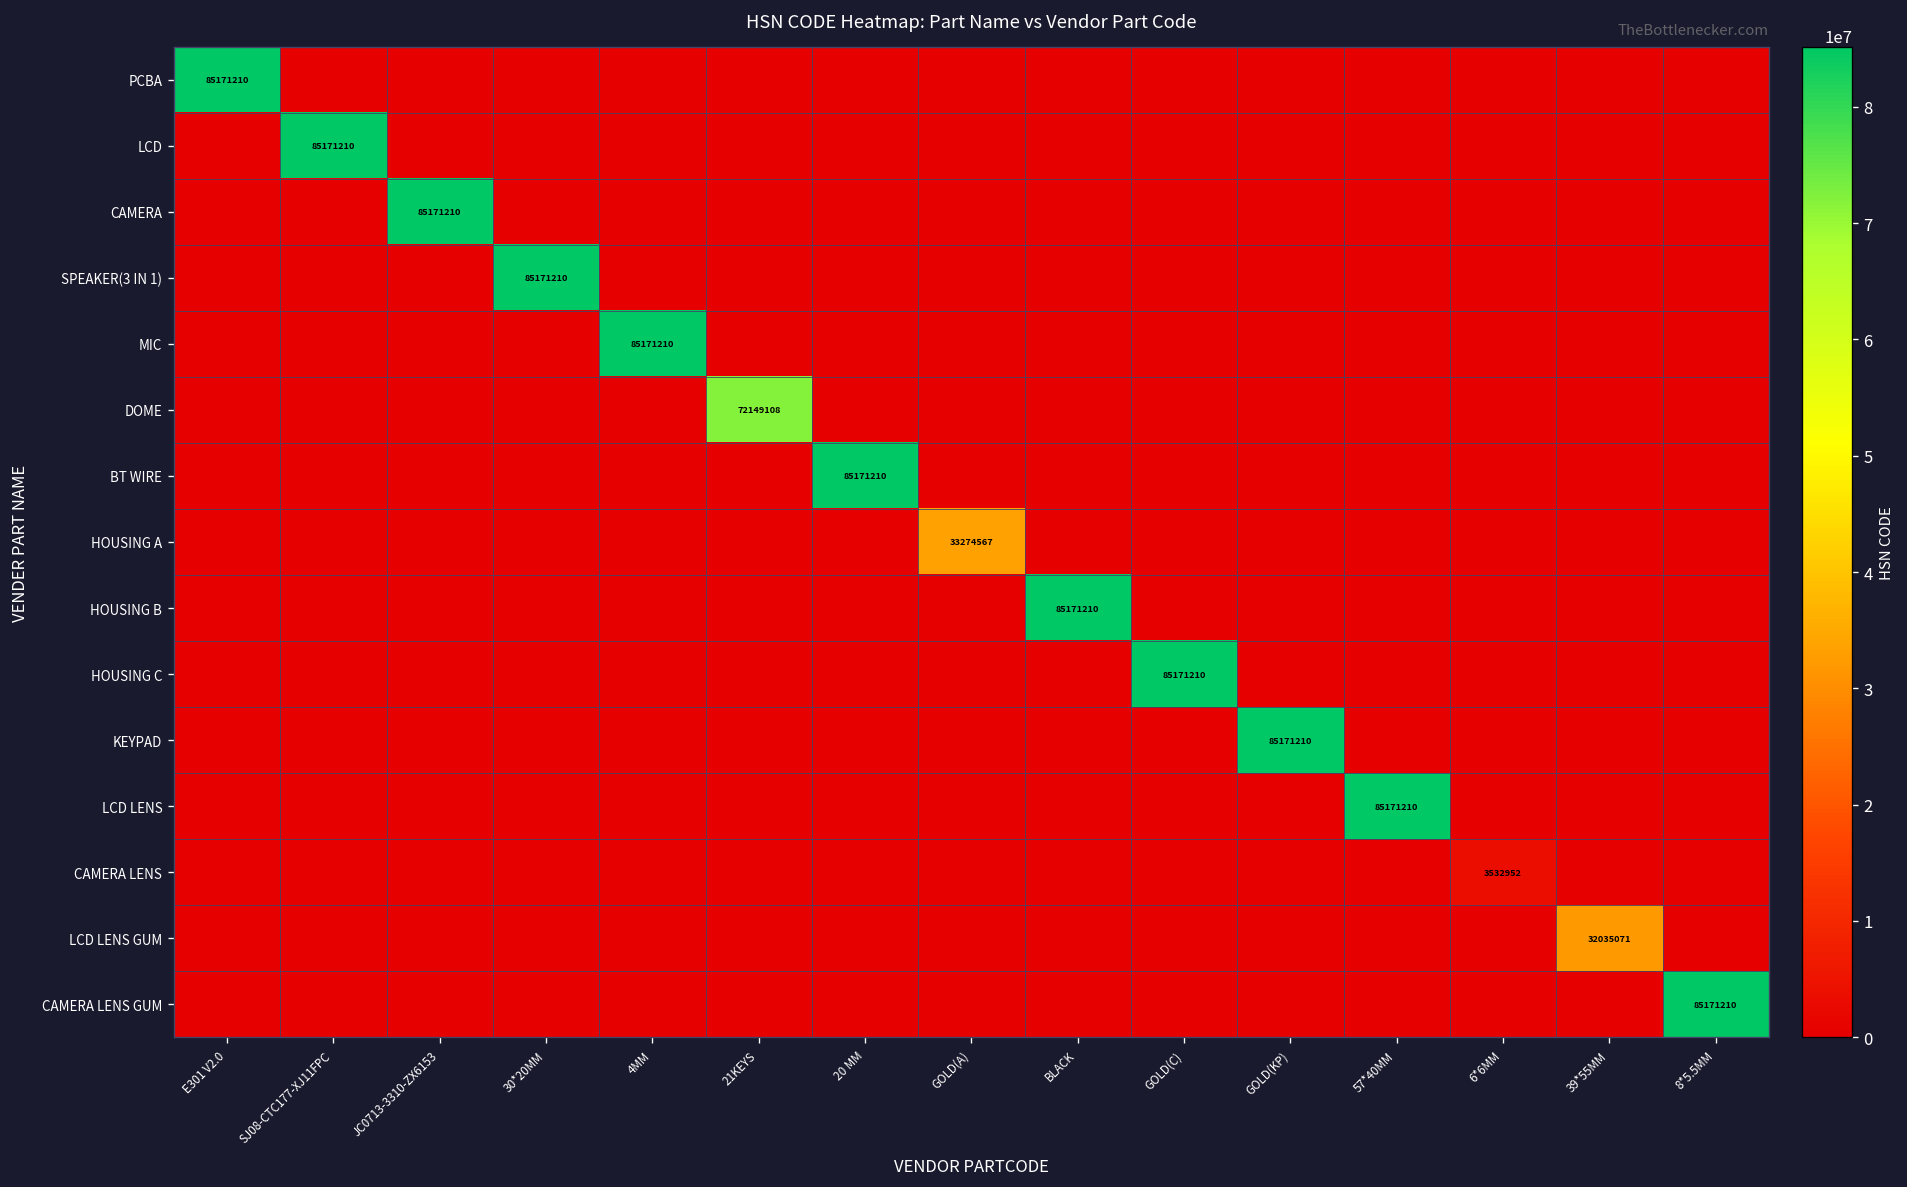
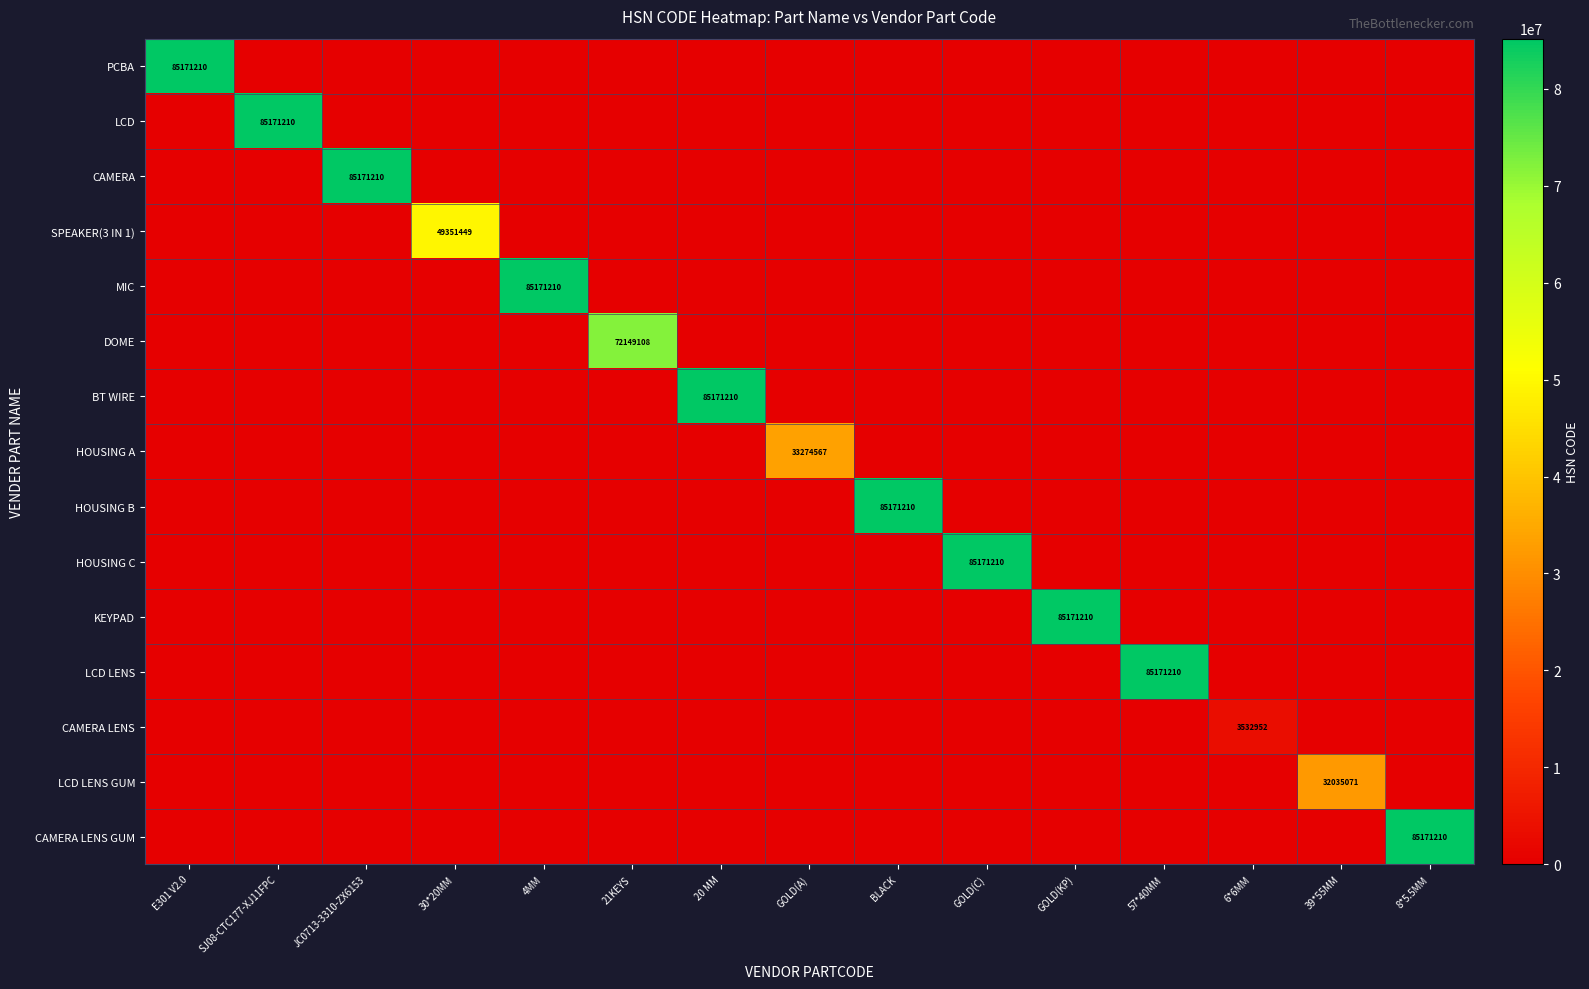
SPEAKER(3 IN 1), 30*20MM: 85171210 -> 49351449
